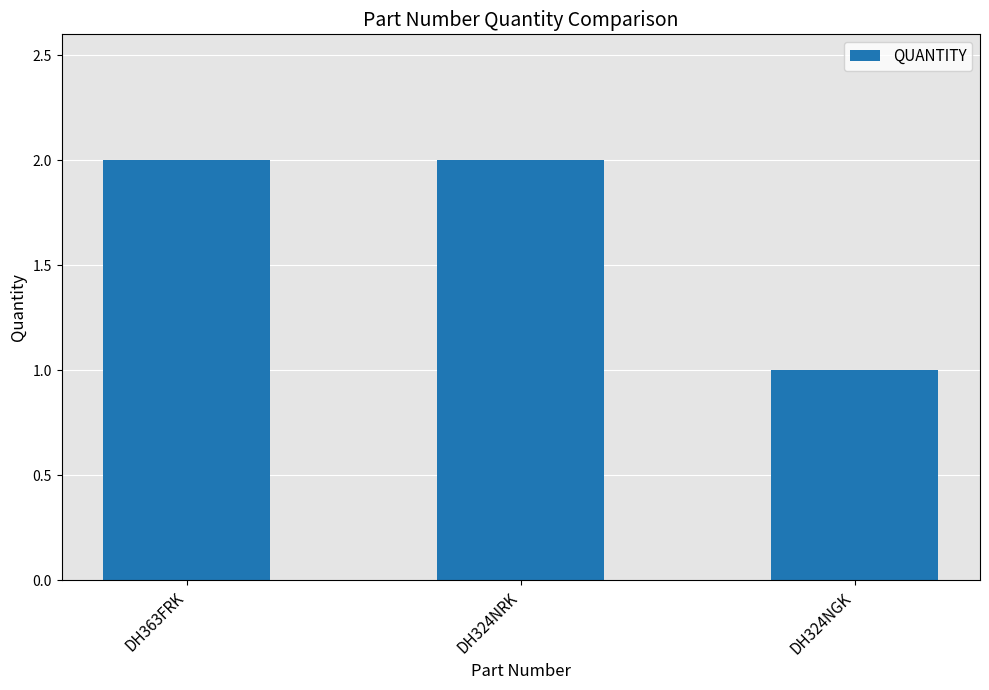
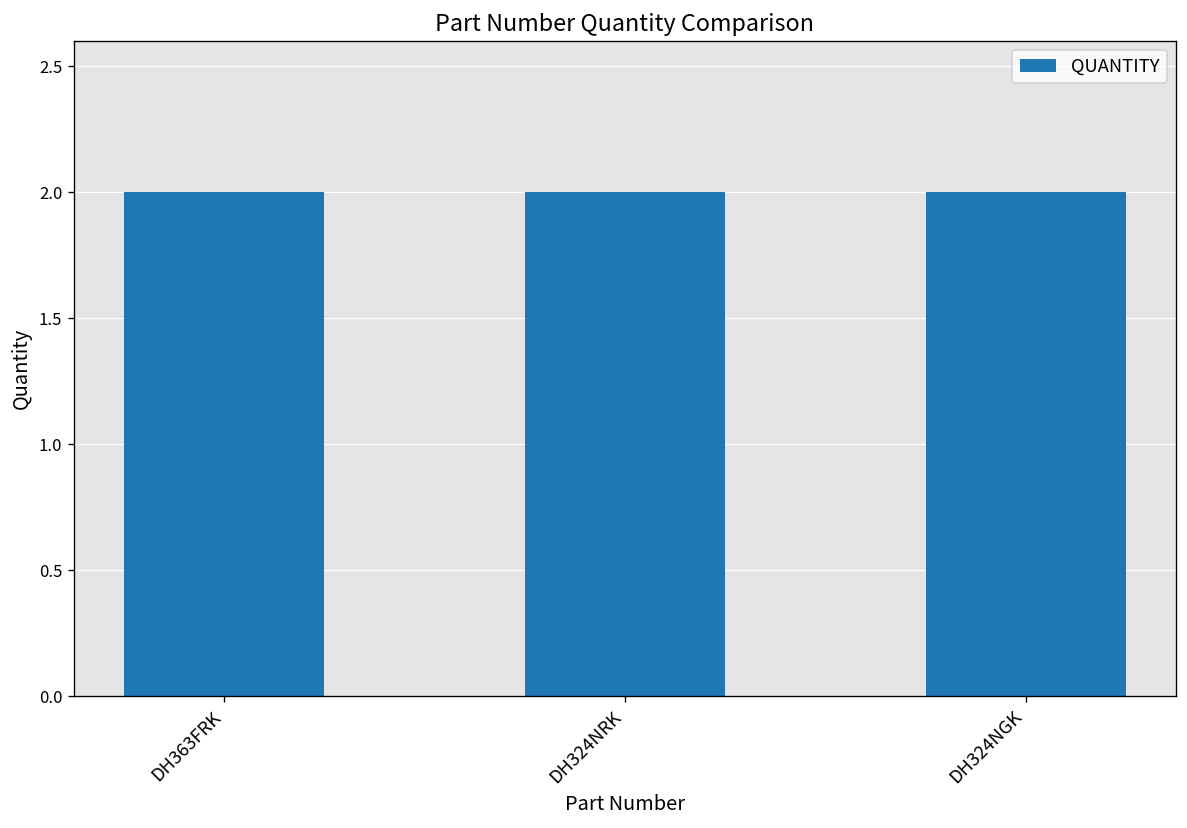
DH324NGK: 1 -> 2
